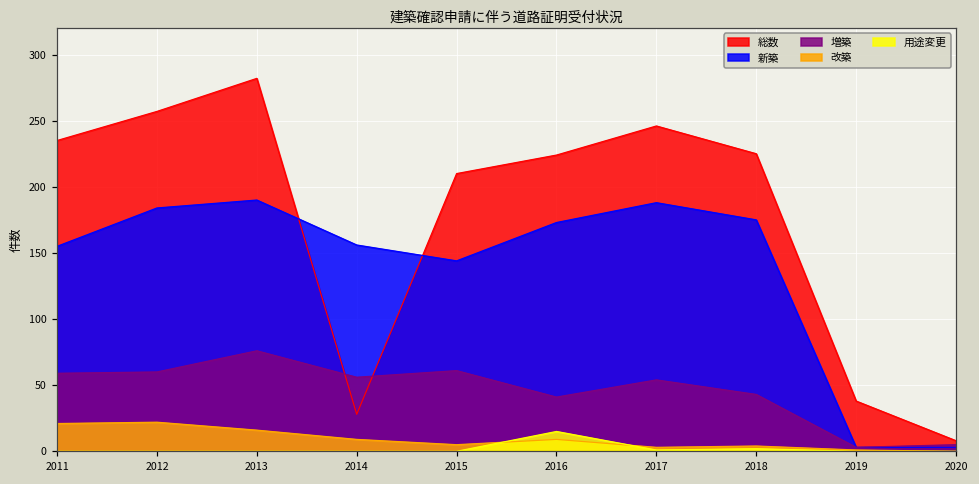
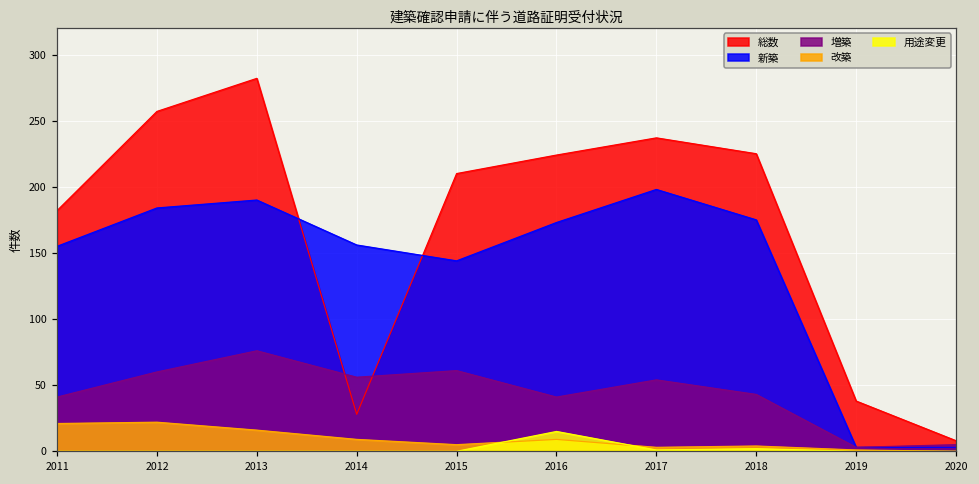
総数, 2011: 235 -> 182
増築, 2011: 59 -> 41
総数, 2017: 246 -> 237
新築, 2017: 188 -> 198
